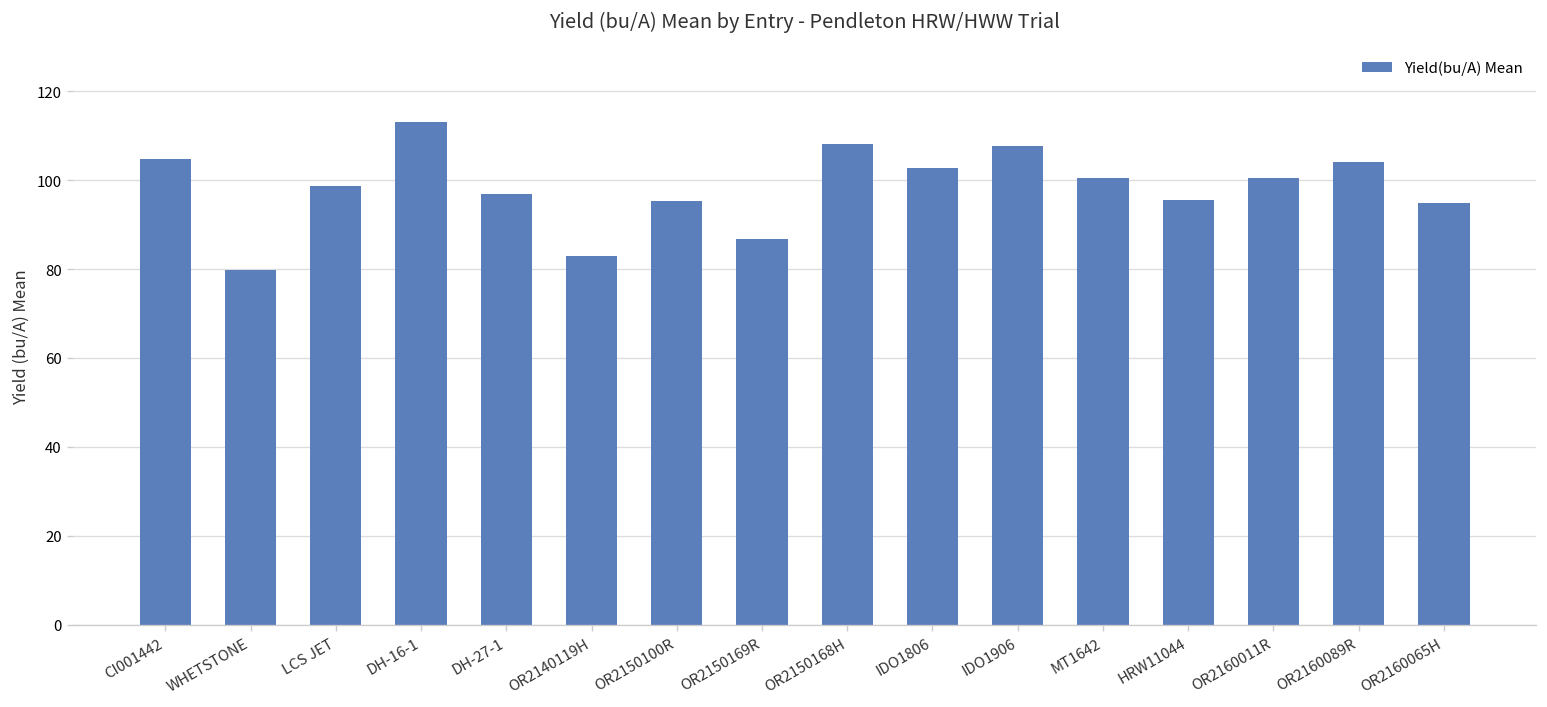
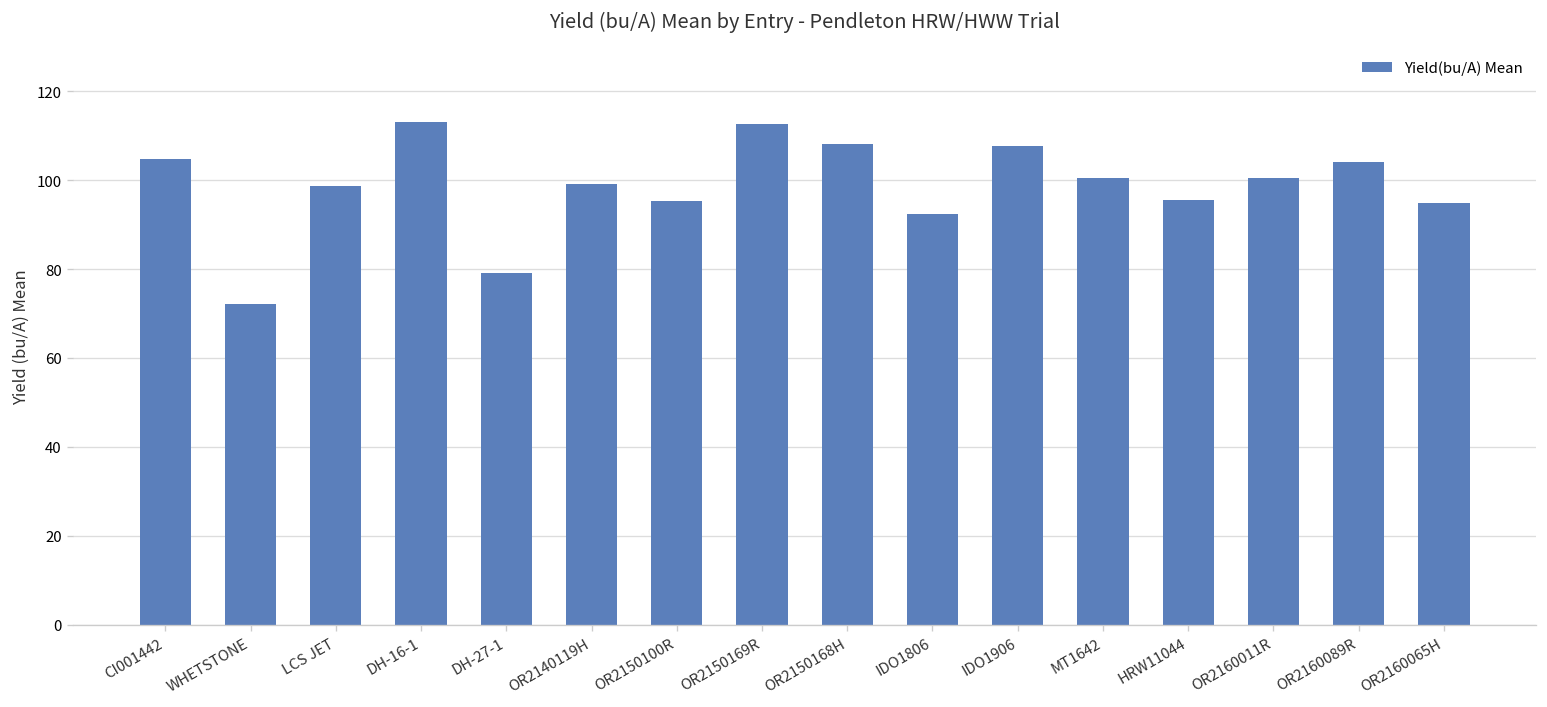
WHETSTONE: 80 -> 72
DH-27-1: 97 -> 79
OR2140119H: 83 -> 99
OR2150169R: 87 -> 113
IDO1806: 103 -> 92
